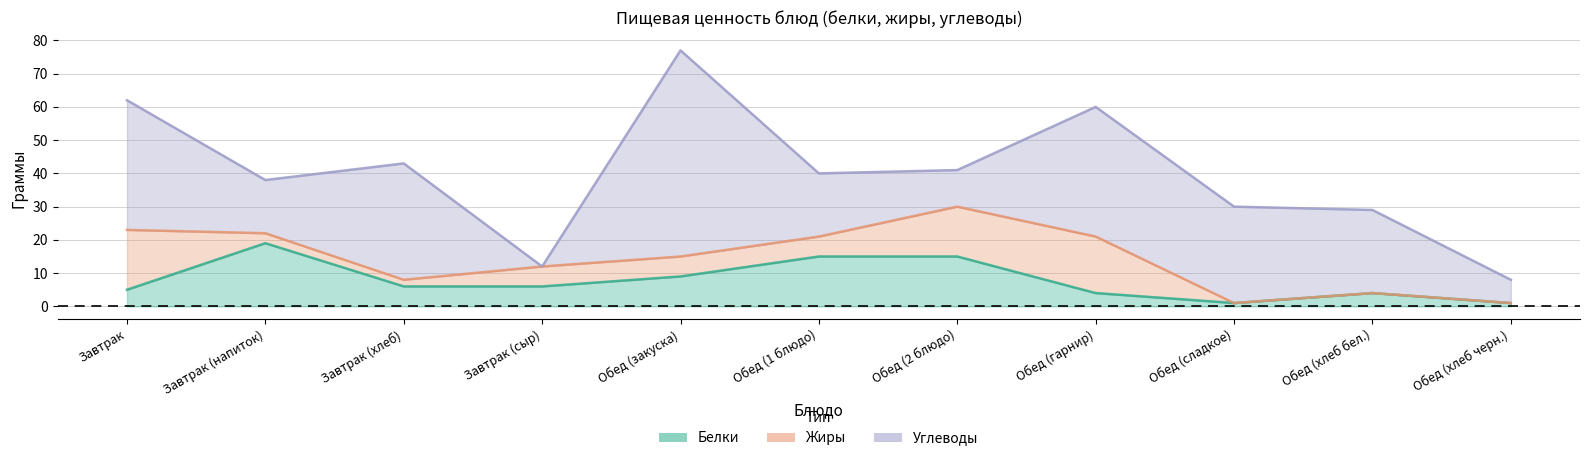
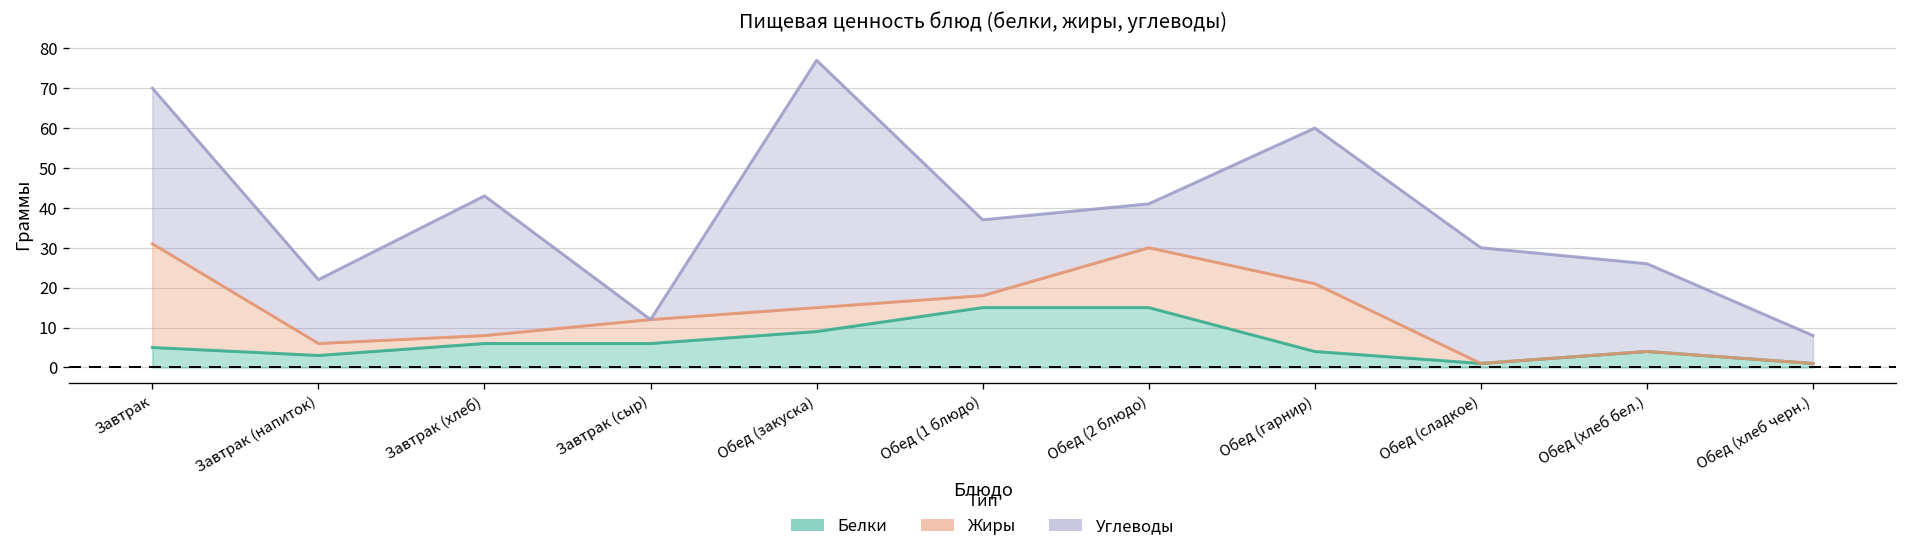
Жиры, Завтрак: 18 -> 26
Белки, Завтрак (напиток): 19 -> 3
Жиры, Обед (1 блюдо): 6 -> 3
Углеводы, Обед (хлеб бел.): 25 -> 22
